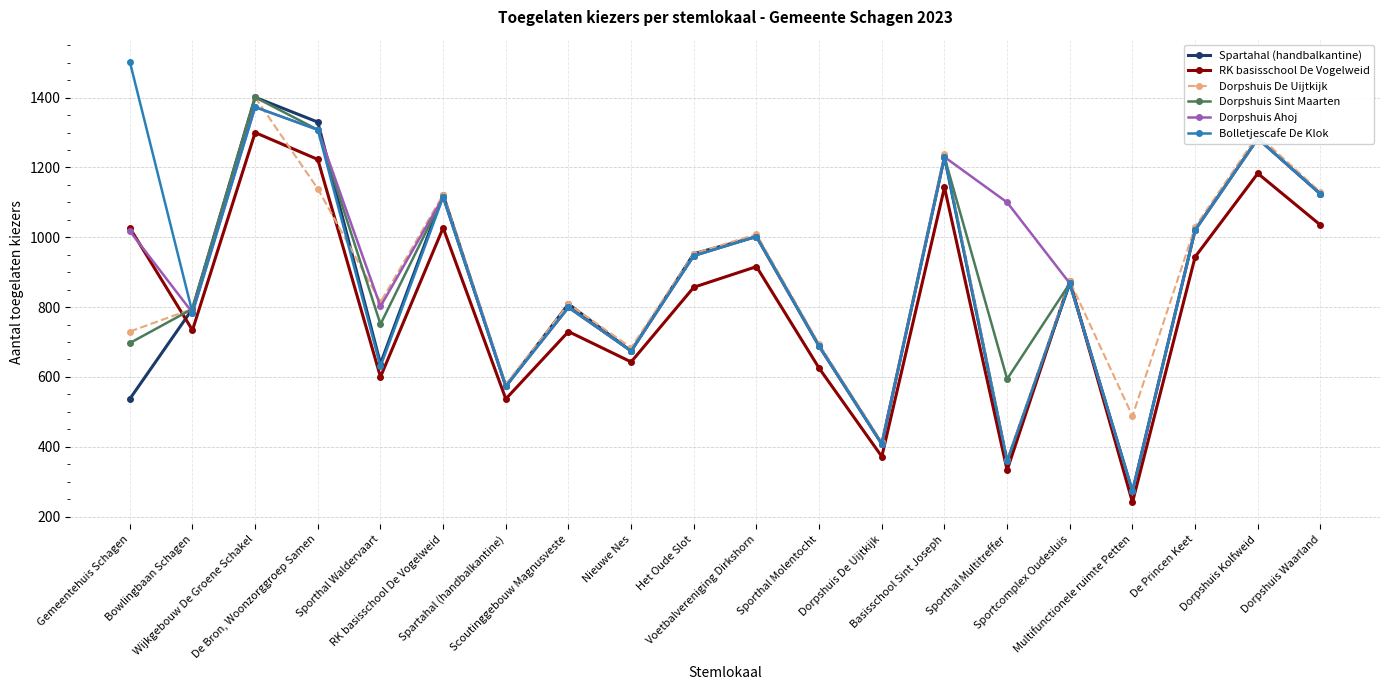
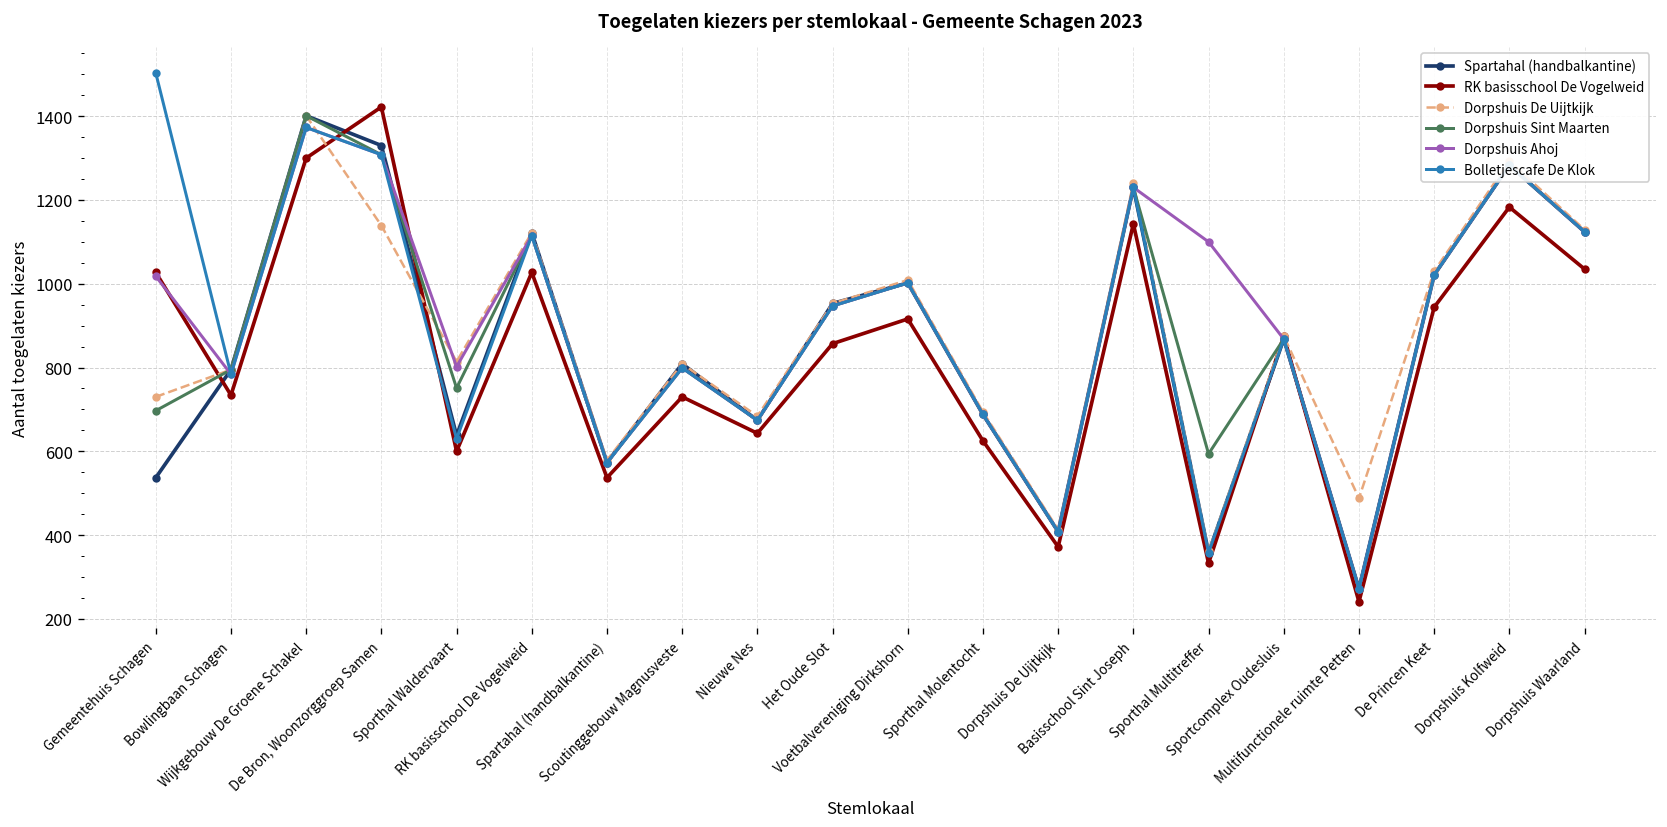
RK basisschool De Vogelweid, De Bron, Woonzorggroep Samen: 1220 -> 1420
